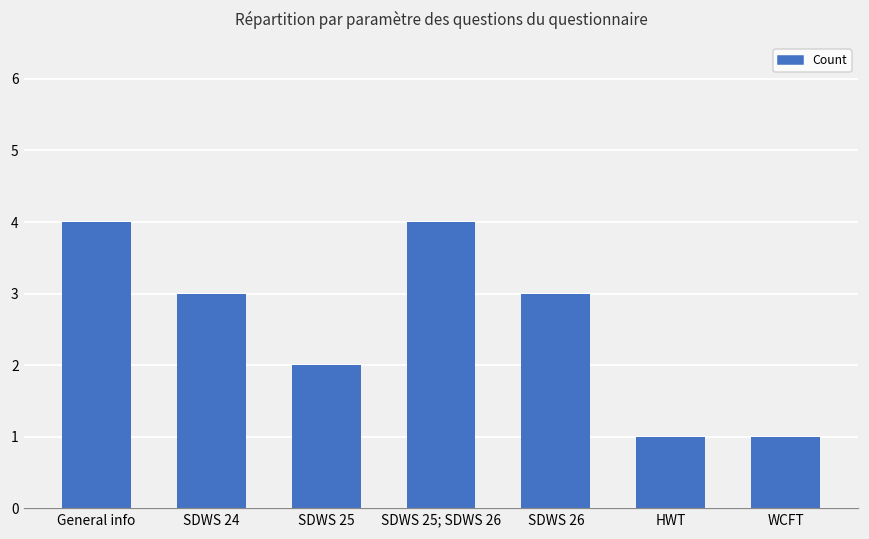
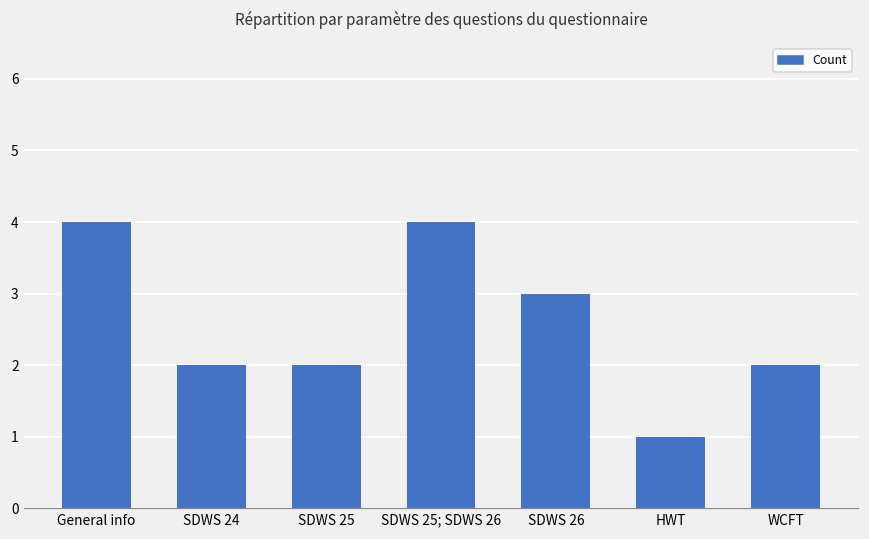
SDWS 24: 3 -> 2
WCFT: 1 -> 2
